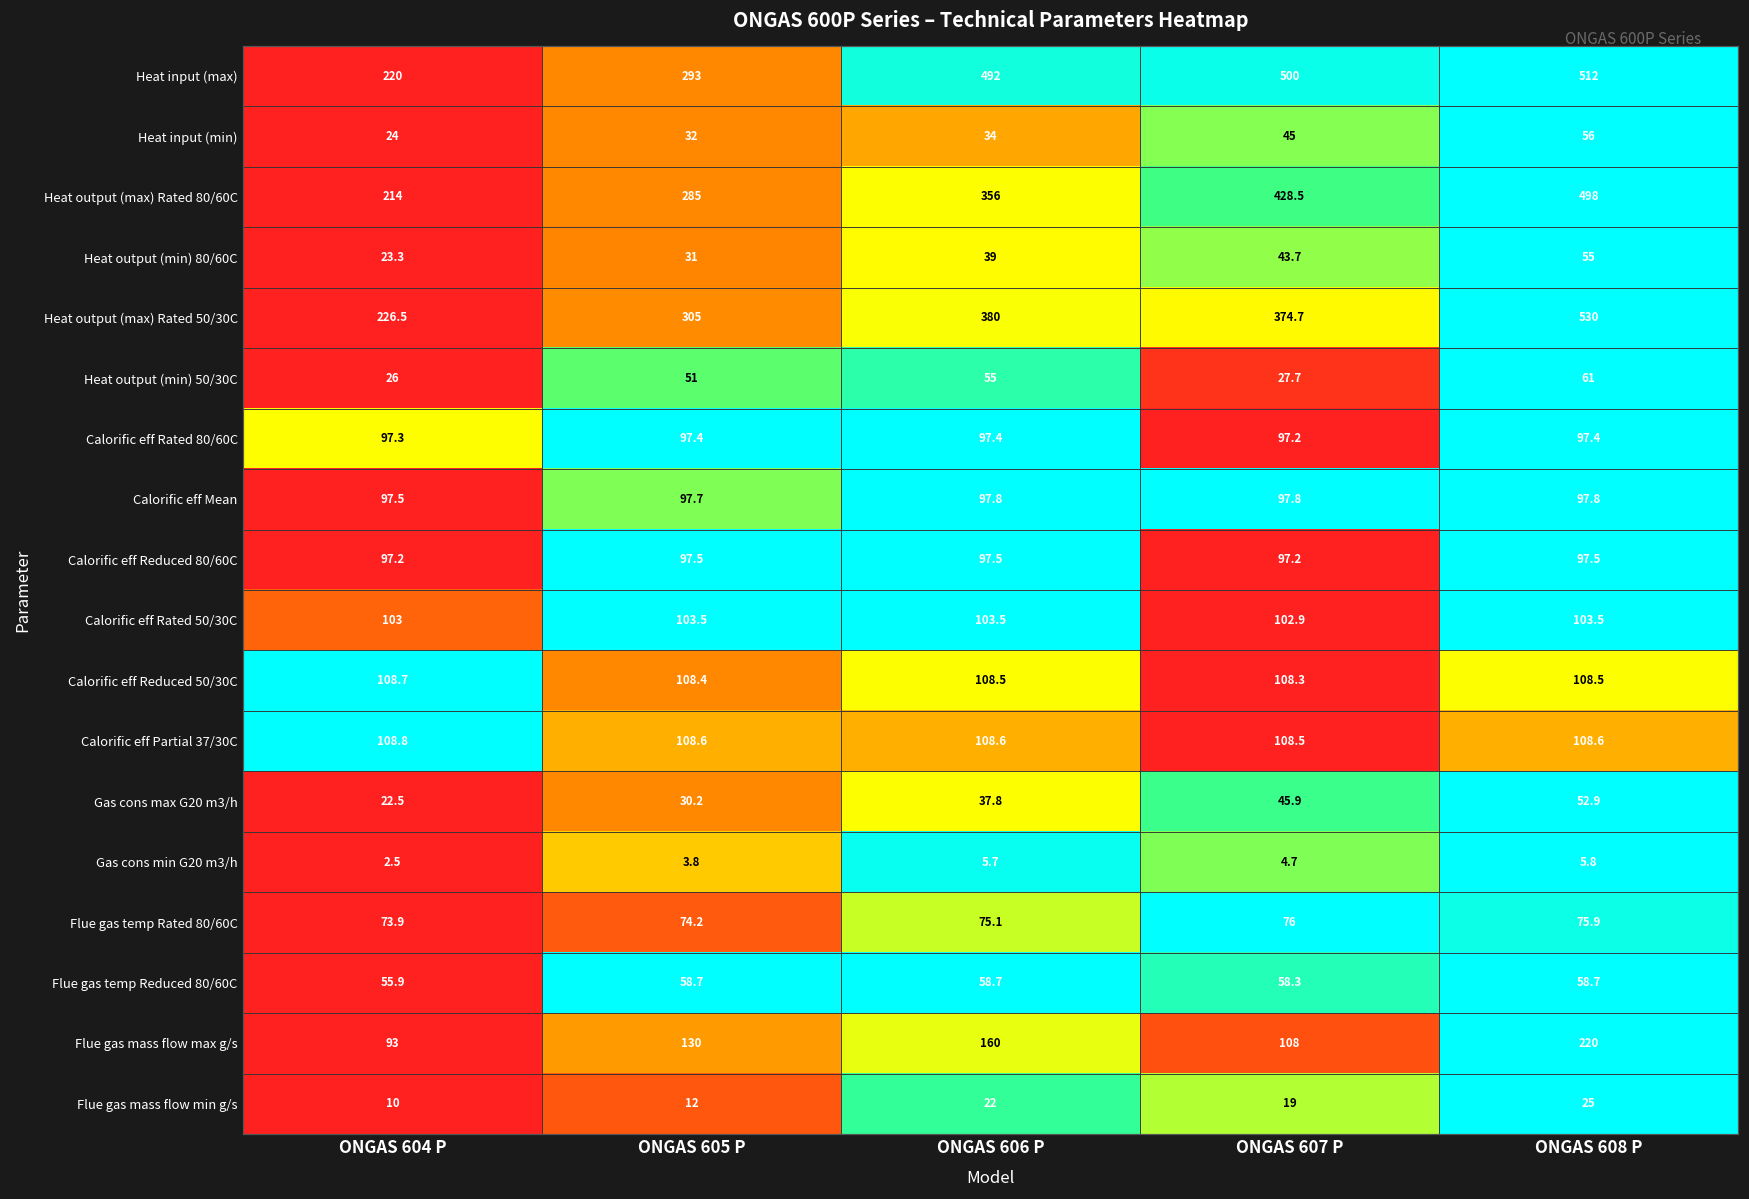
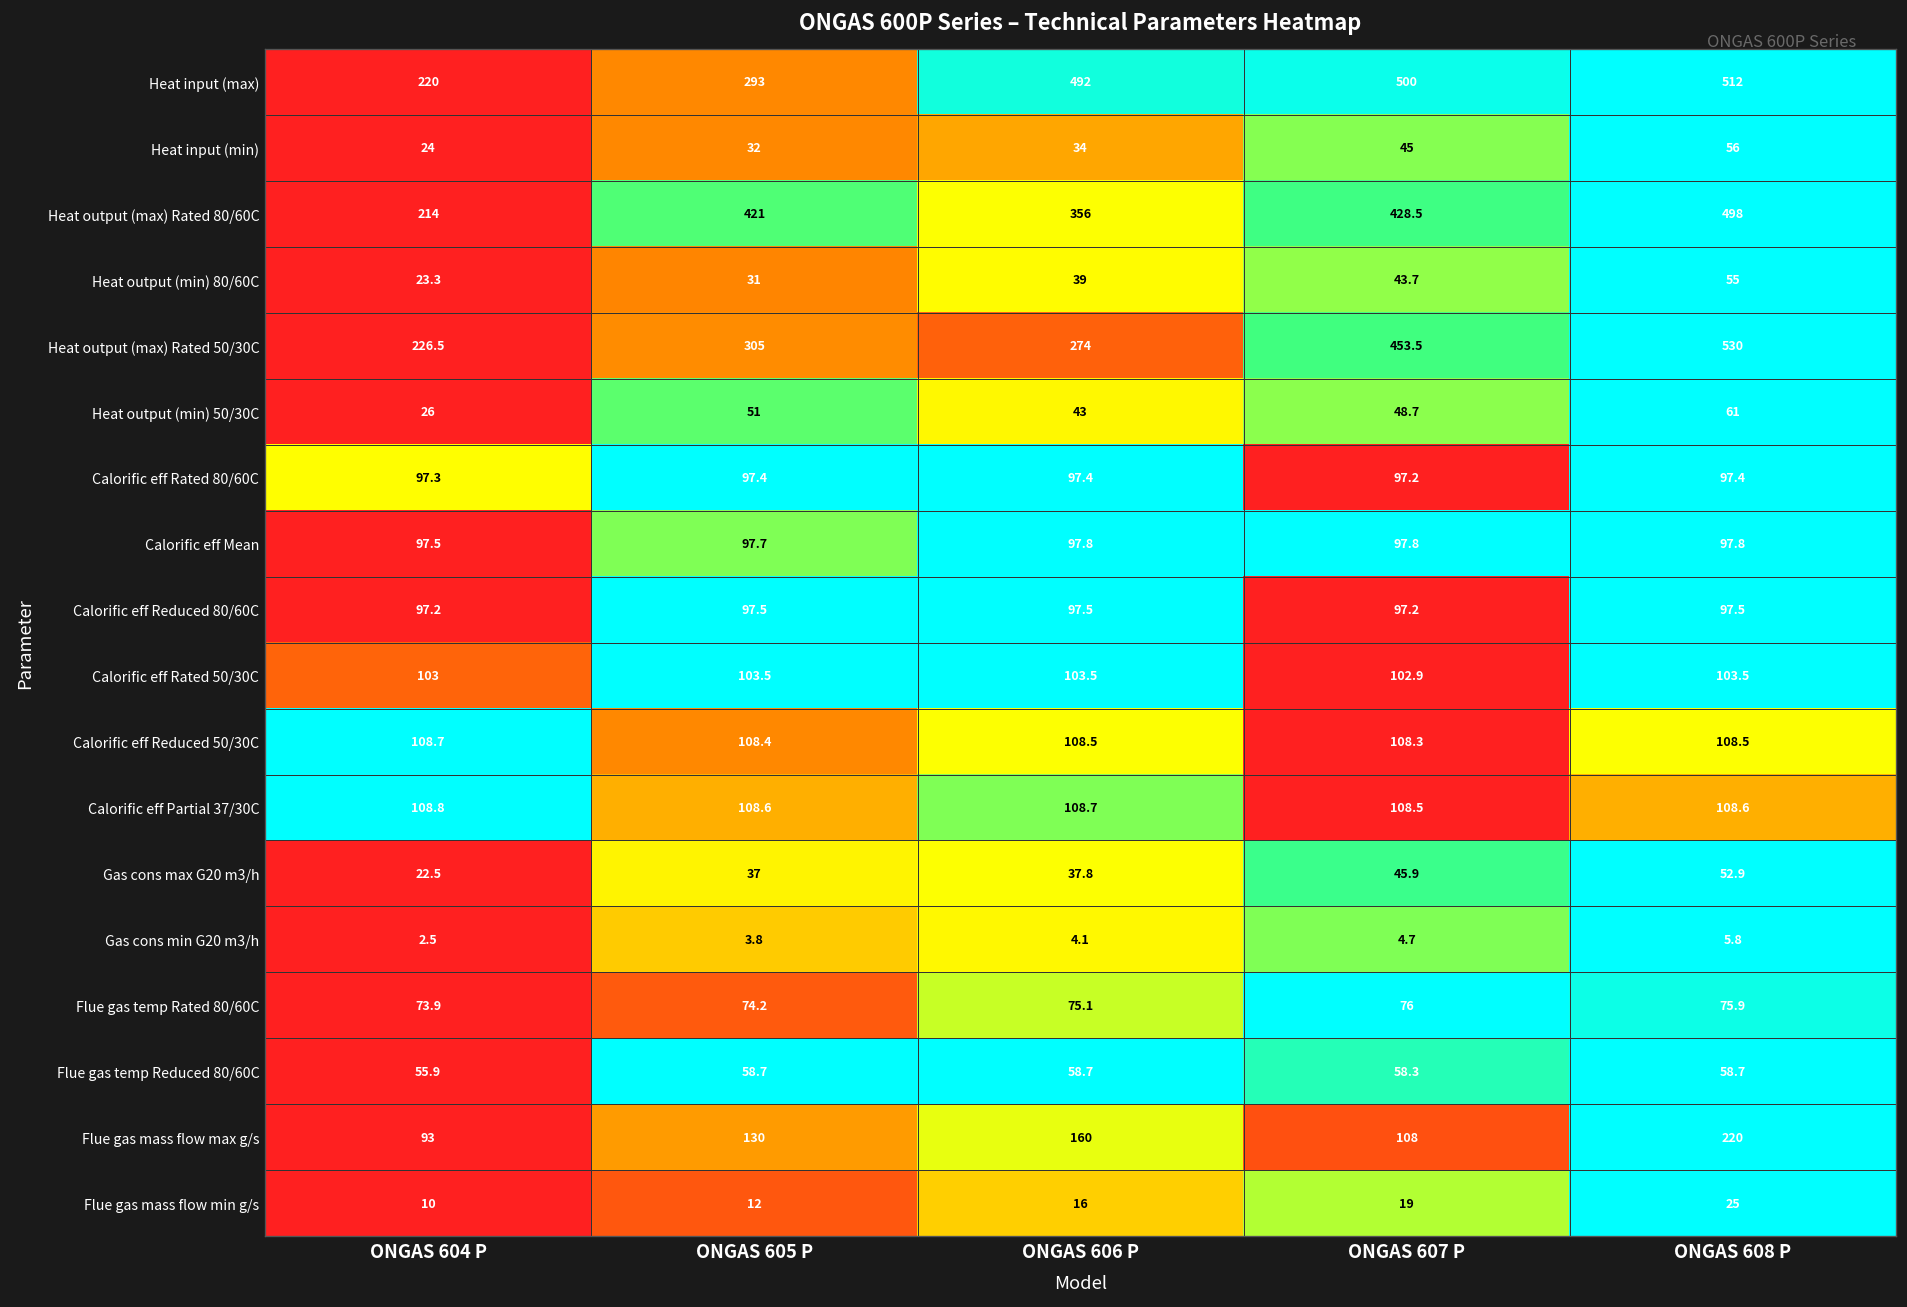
Heat output (max) Rated 80/60C, ONGAS 605 P: 285 -> 421
Heat output (max) Rated 50/30C, ONGAS 606 P: 380 -> 274
Heat output (max) Rated 50/30C, ONGAS 607 P: 374.7 -> 453.5
Heat output (min) 50/30C, ONGAS 606 P: 55 -> 43
Heat output (min) 50/30C, ONGAS 607 P: 27.7 -> 48.7
Calorific eff Partial 37/30C, ONGAS 606 P: 108.6 -> 108.7
Gas cons max G20 m3/h, ONGAS 605 P: 30.2 -> 37
Gas cons min G20 m3/h, ONGAS 606 P: 5.7 -> 4.1
Flue gas mass flow min g/s, ONGAS 606 P: 22 -> 16
